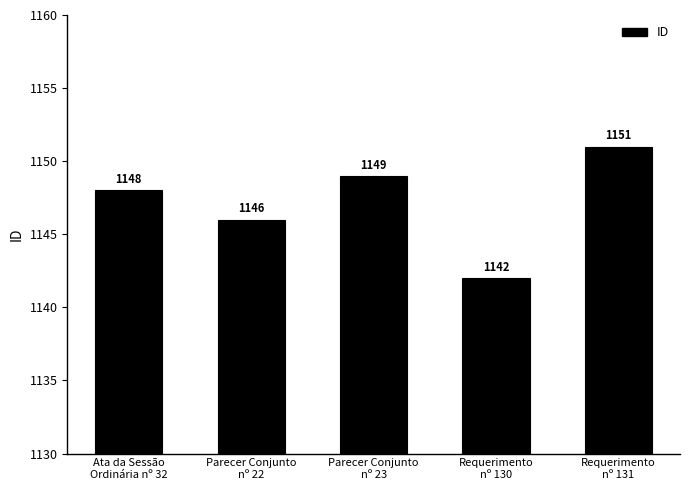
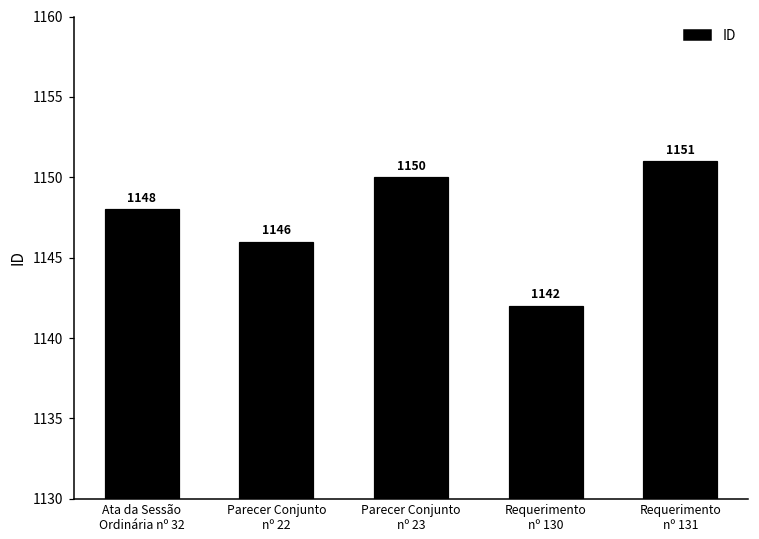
Parecer Conjunto nº 23: 1149 -> 1150
